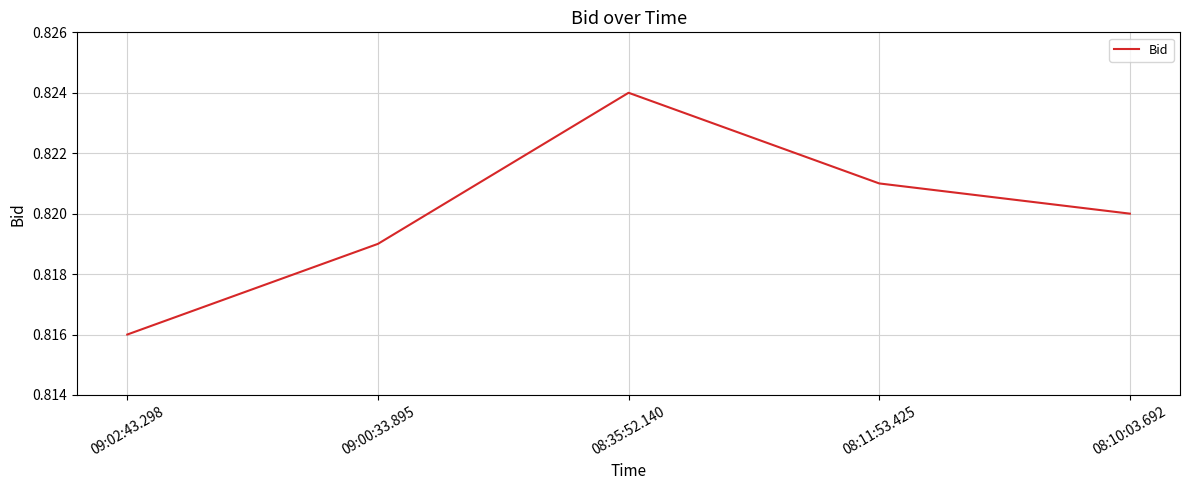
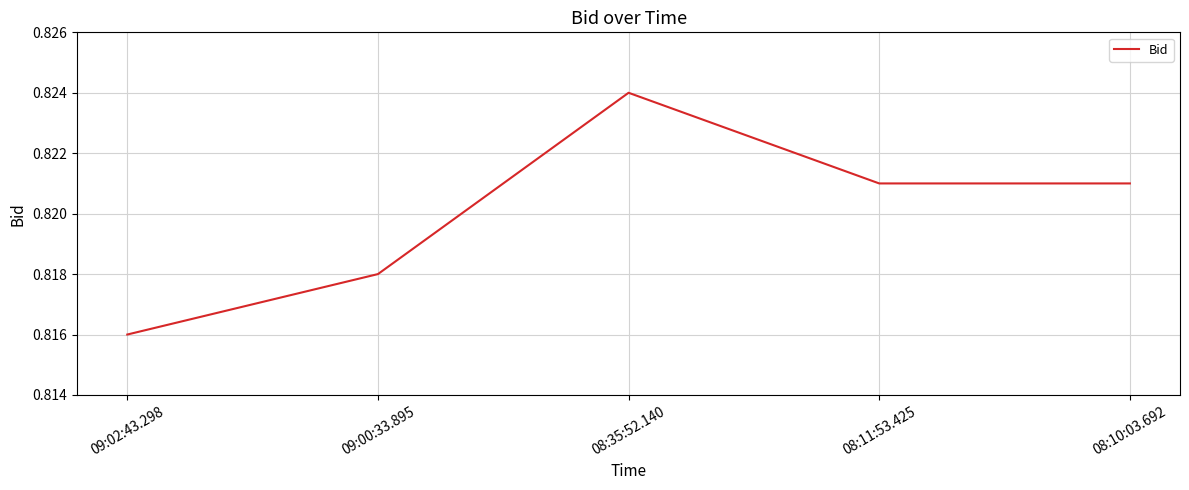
09:00:33.895: 0.819 -> 0.818
08:10:03.692: 0.820 -> 0.821
